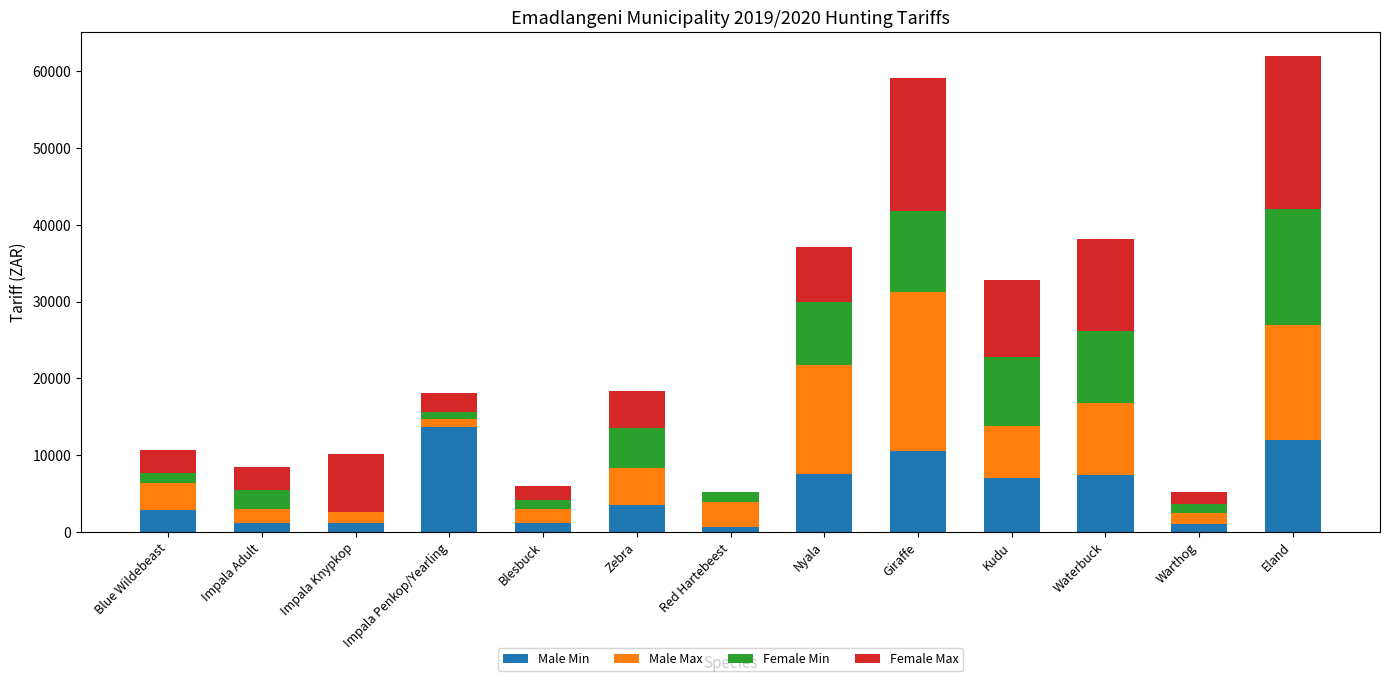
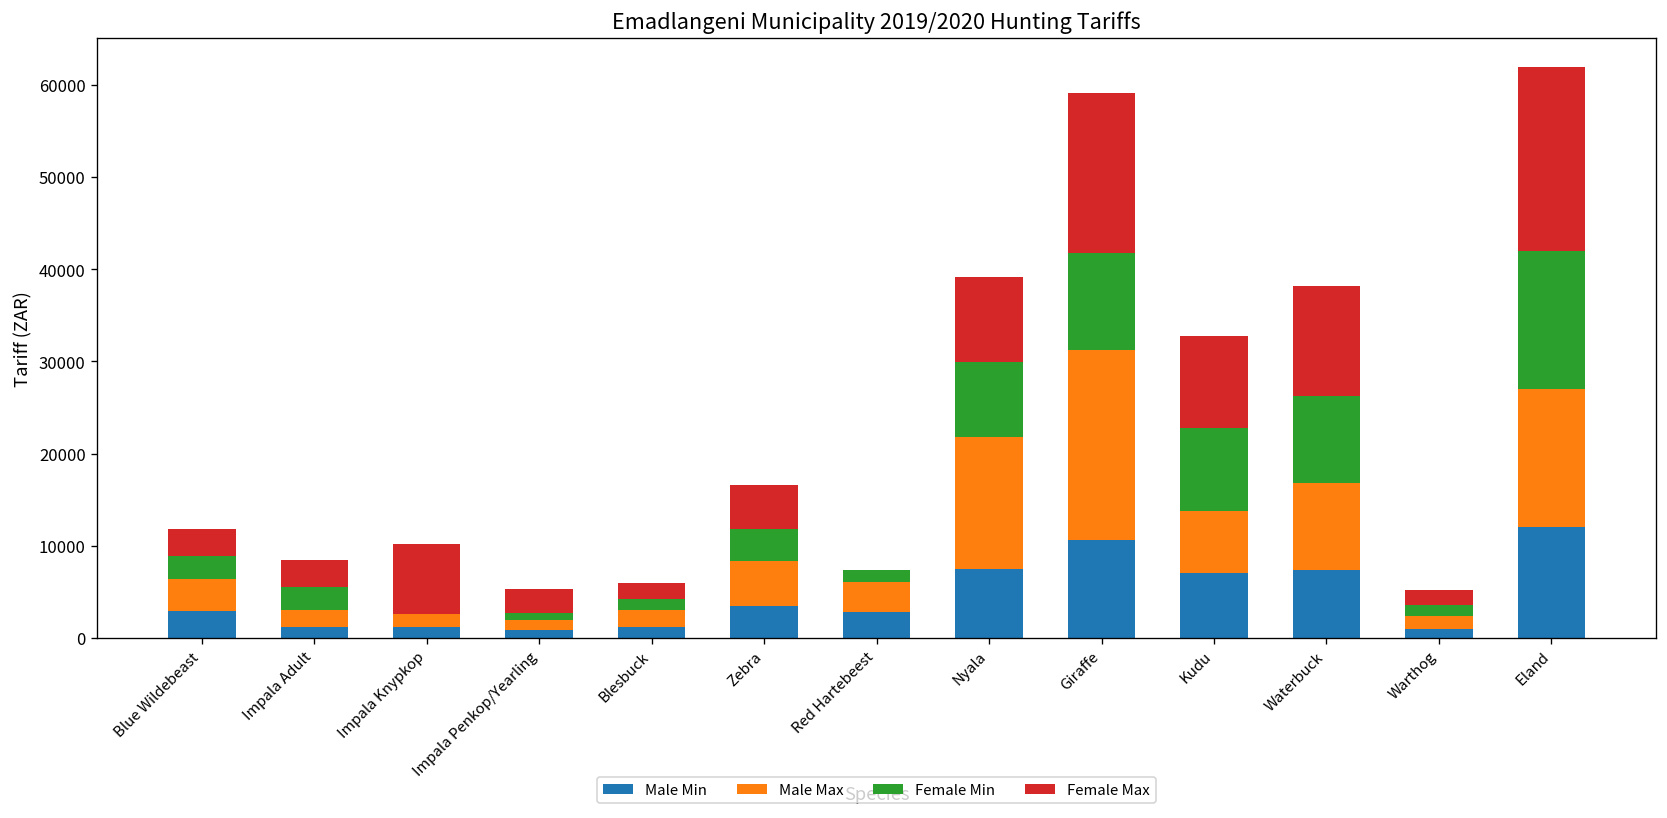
Female Min, Blue Wildebeast: 1000 -> 3000
Male Min, Impala Penkop/Yearling: 14000 -> 1000
Female Min, Zebra: 5000 -> 4000
Male Min, Red Hartebeest: 1000 -> 3000
Female Max, Nyala: 7000 -> 9000
